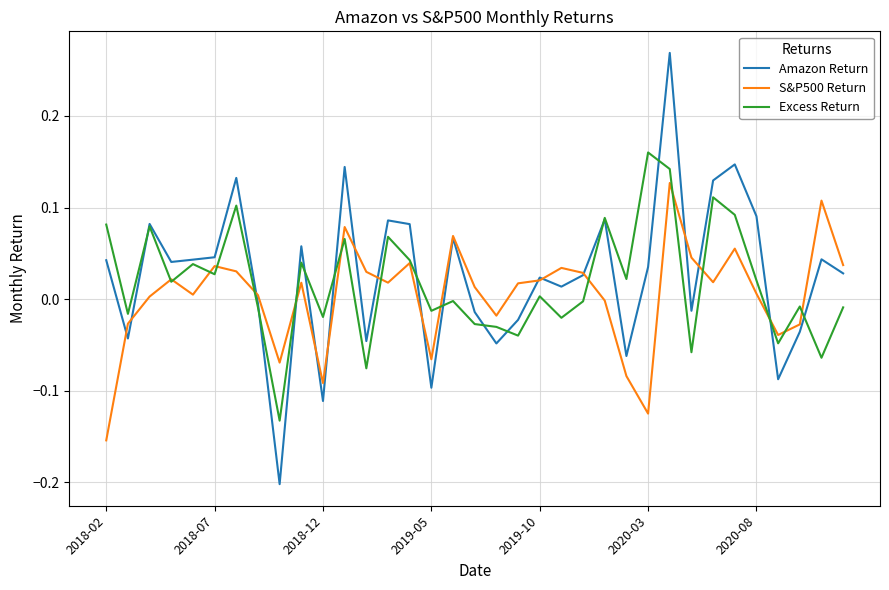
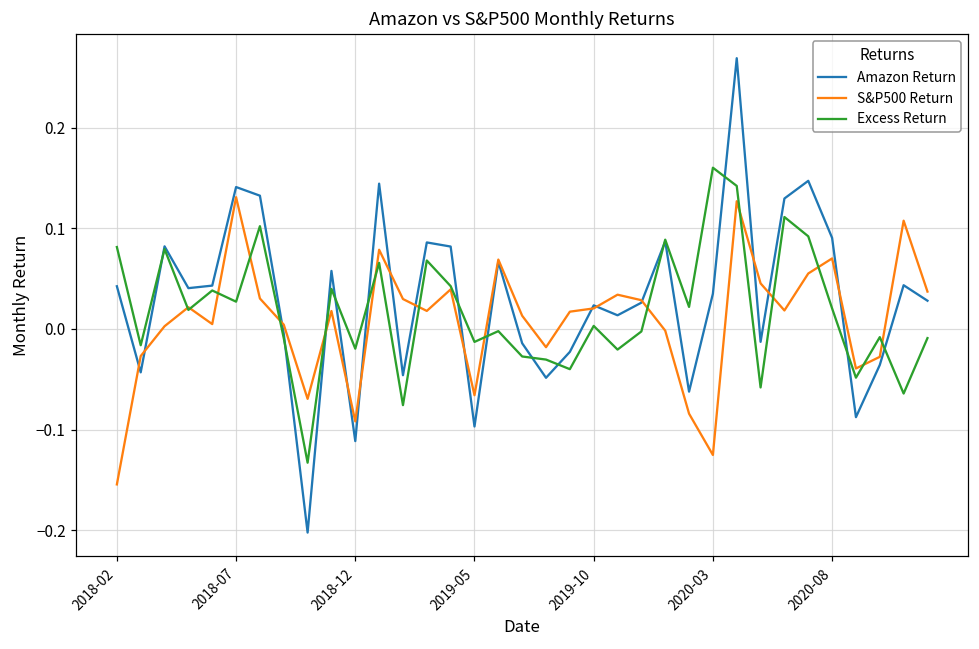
Amazon Return, 2018-07: 0.05 -> 0.14
S&P500 Return, 2018-07: 0.04 -> 0.13
S&P500 Return, 2020-08: 0.01 -> 0.07
